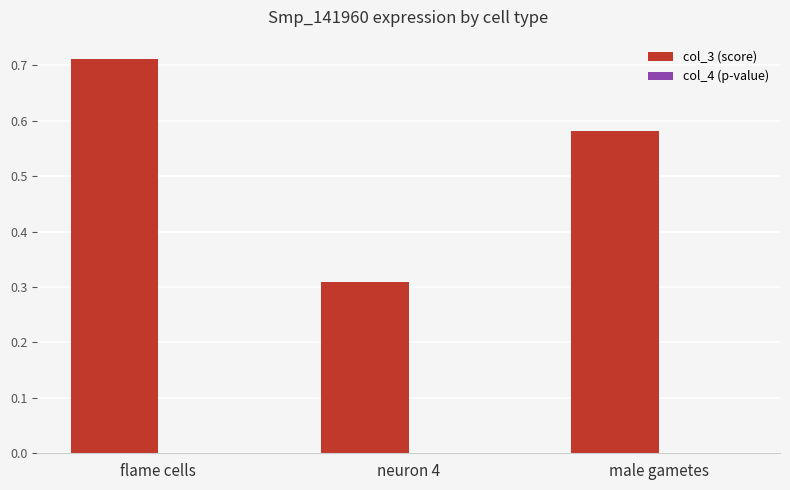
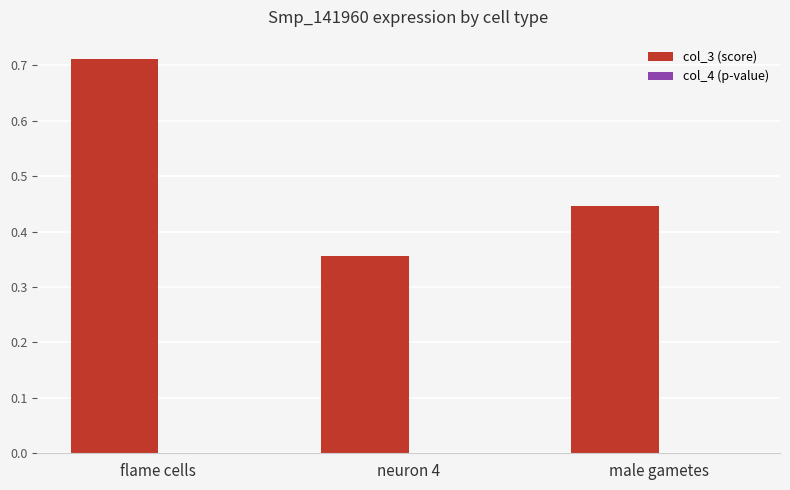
col_3 (score), neuron 4: 0.31 -> 0.36
col_3 (score), male gametes: 0.58 -> 0.45
